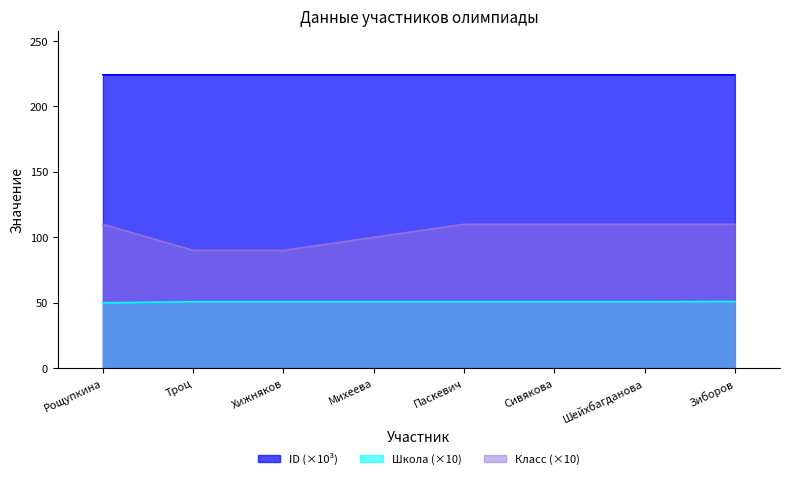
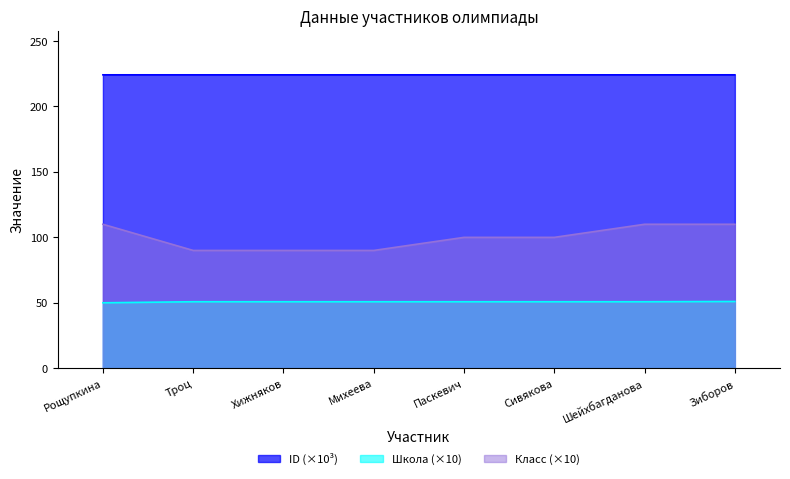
Класс (×10), Михеева: 100 -> 90
Класс (×10), Паскевич: 110 -> 100
Класс (×10), Сивякова: 110 -> 100
